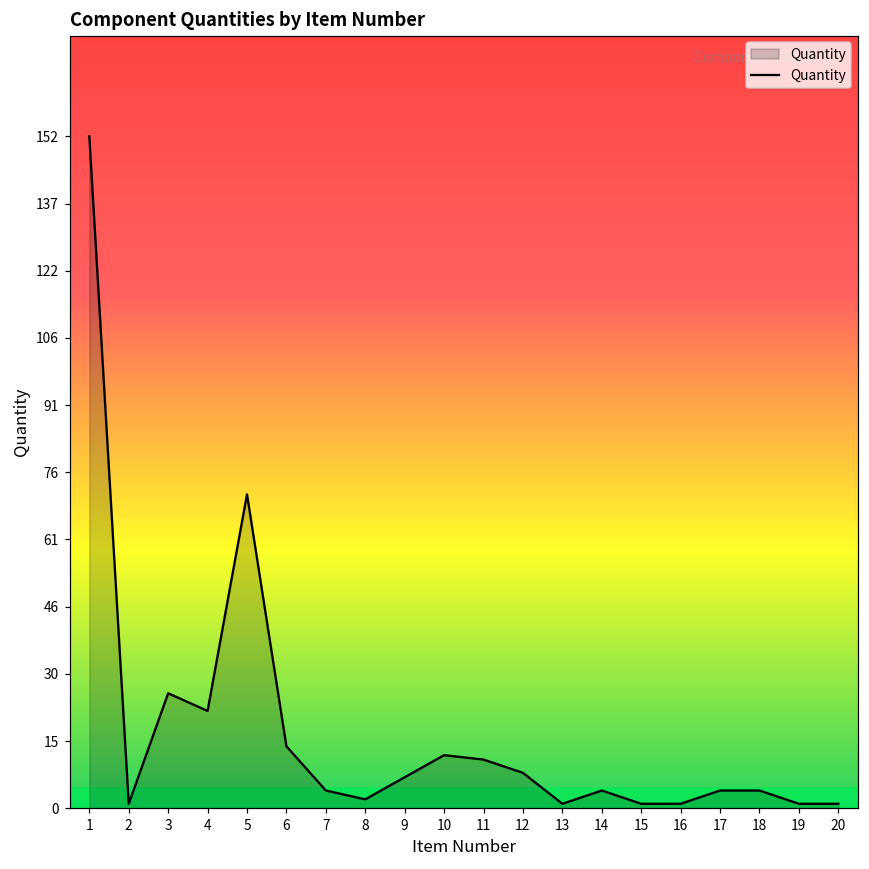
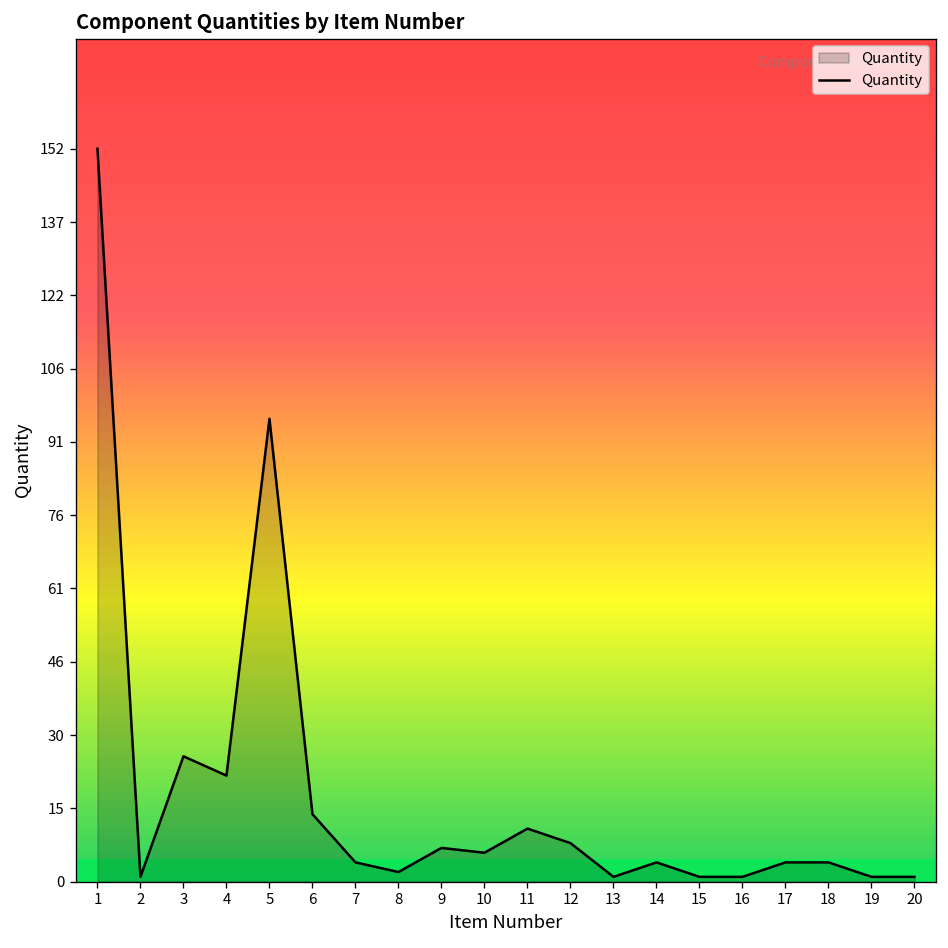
5: 71 -> 96
10: 12 -> 6
